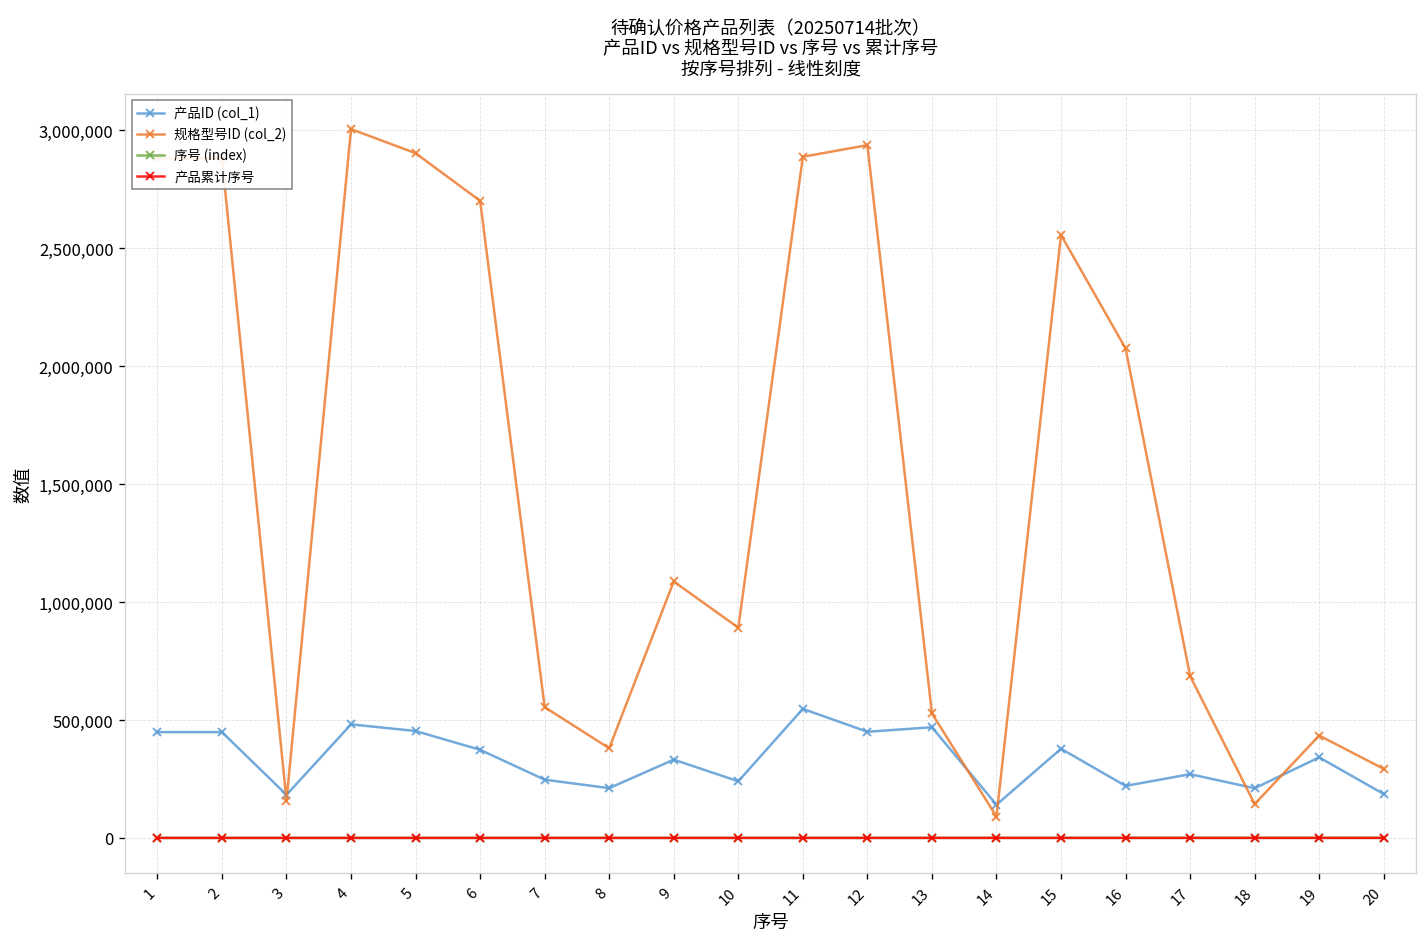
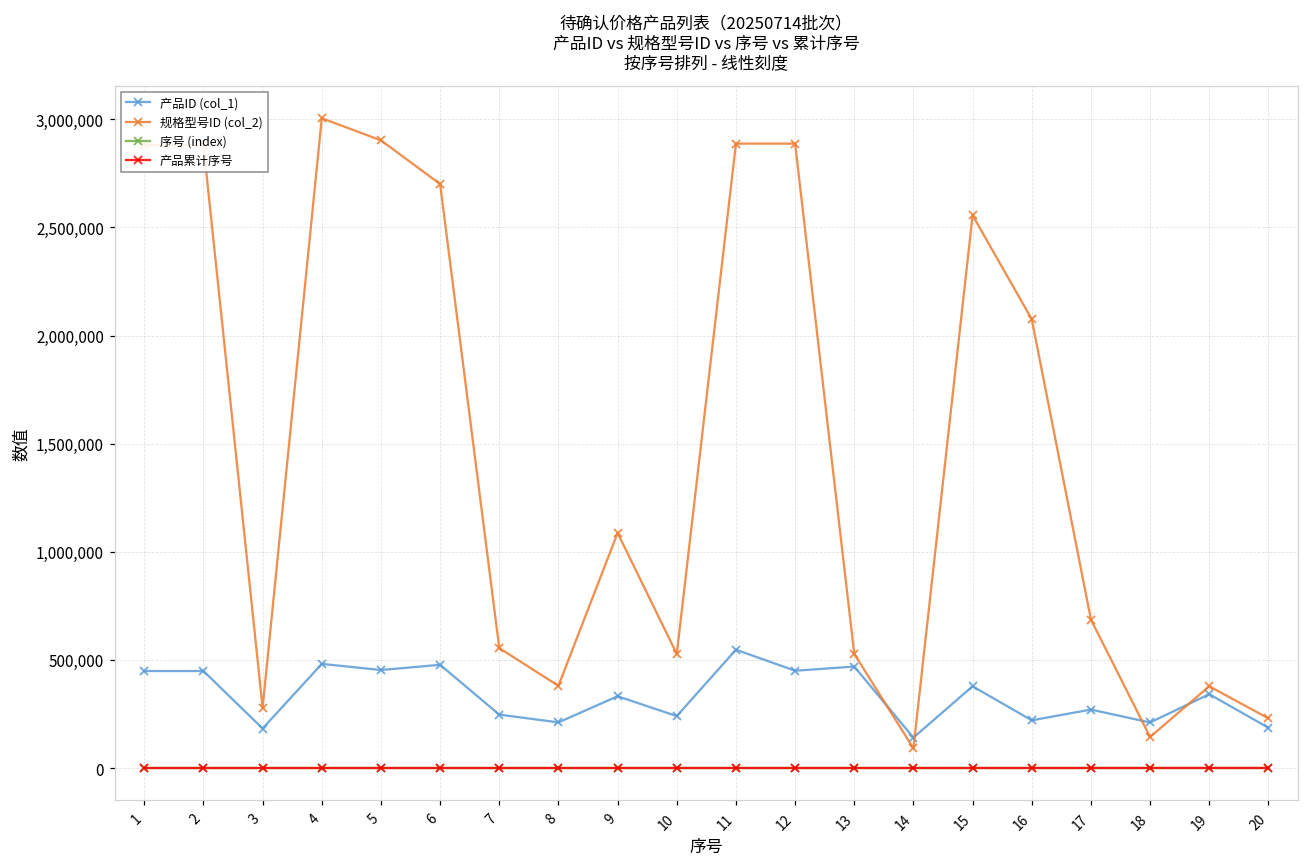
规格型号ID (col_2), 3: 160,000 -> 280,000
产品ID (col_1), 6: 370,000 -> 480,000
规格型号ID (col_2), 10: 890,000 -> 530,000
规格型号ID (col_2), 12: 2,940,000 -> 2,890,000
规格型号ID (col_2), 19: 430,000 -> 380,000
规格型号ID (col_2), 20: 290,000 -> 230,000
